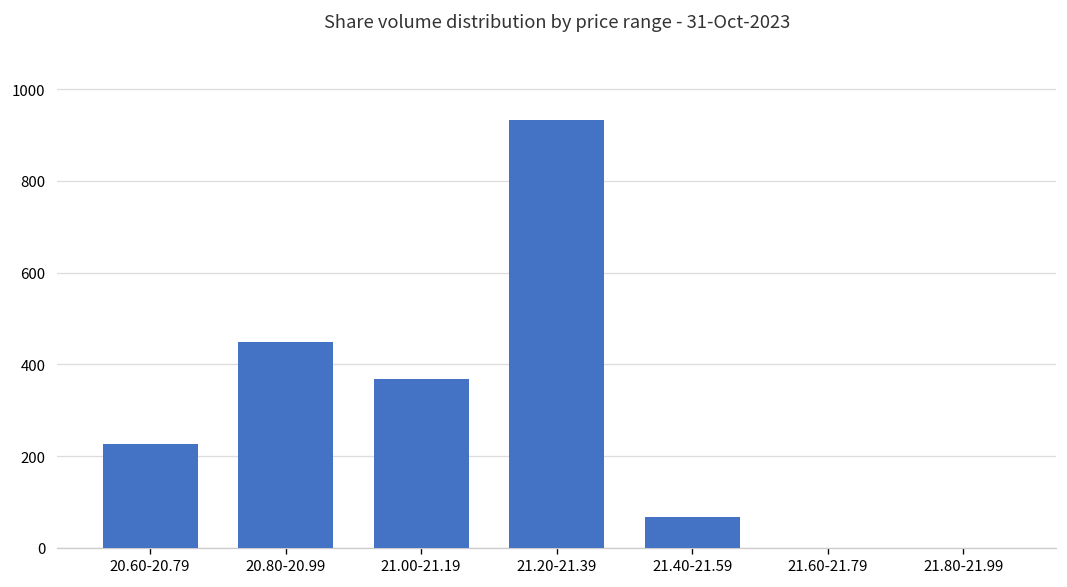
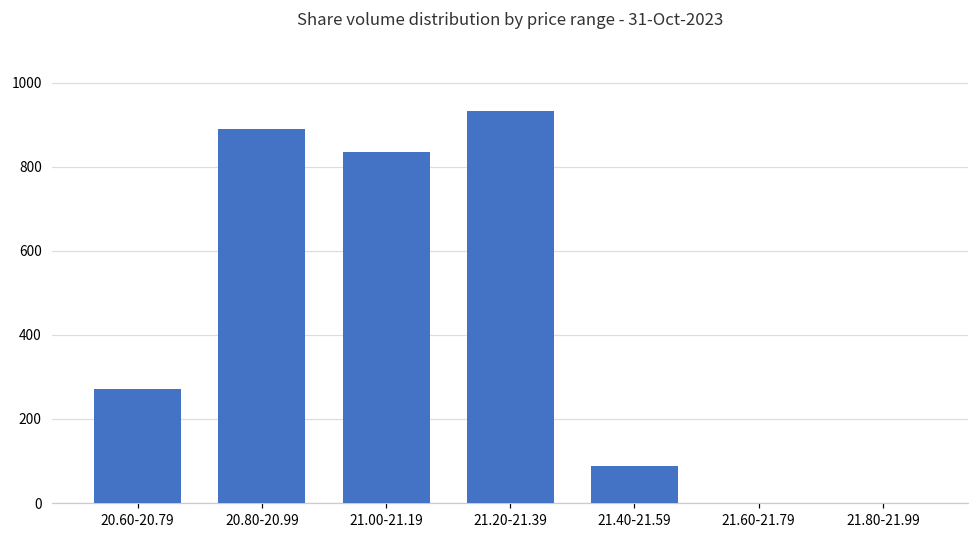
20.60-20.79: 230 -> 270
20.80-20.99: 450 -> 890
21.00-21.19: 370 -> 840
21.40-21.59: 70 -> 90
